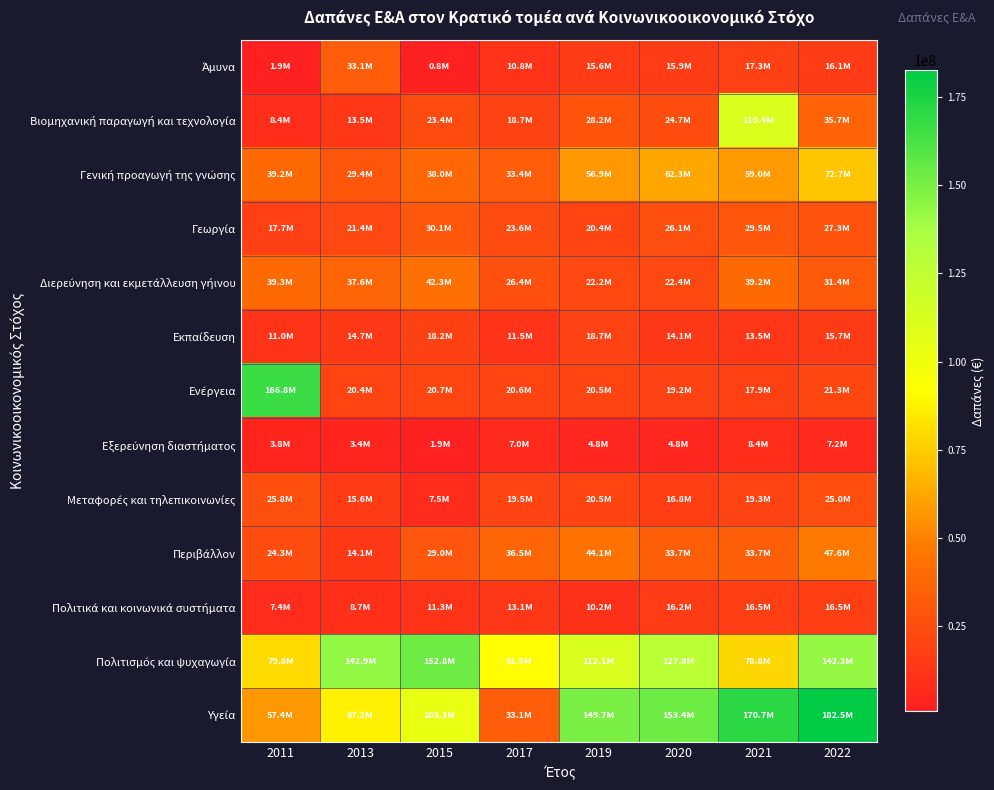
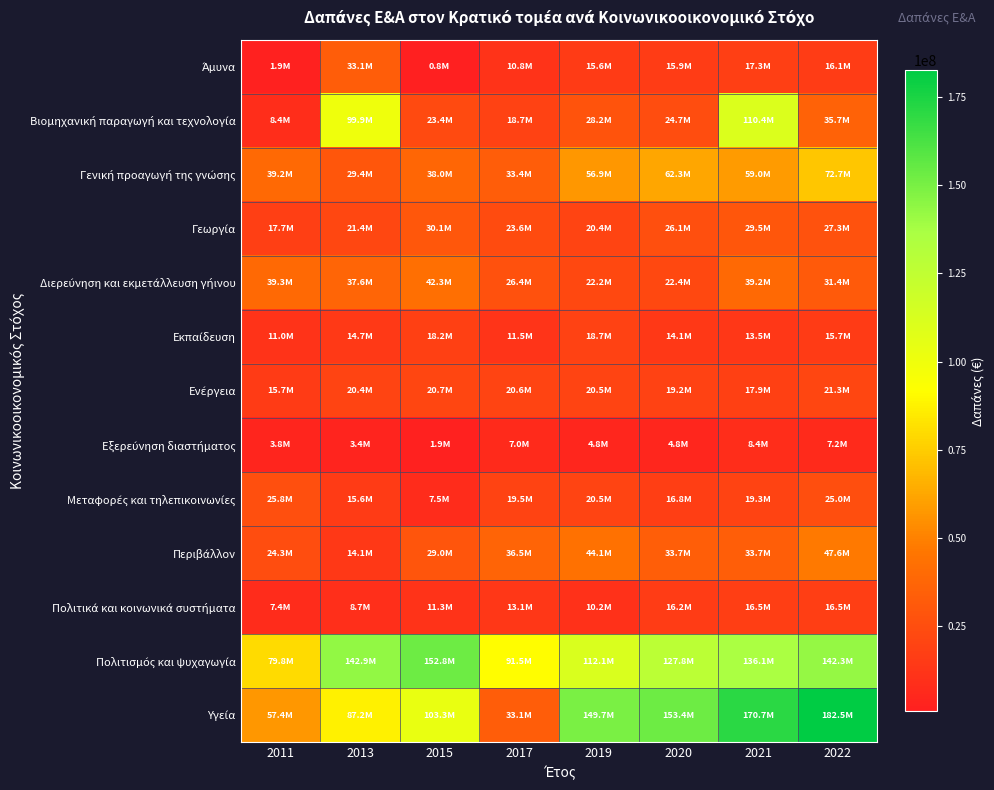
Βιομηχανική παραγωγή και τεχνολογία, 2013: 13.5M -> 99.9M
Ενέργεια, 2011: 166.8M -> 15.7M
Πολιτισμός και ψυχαγωγία, 2021: 78.8M -> 136.1M
